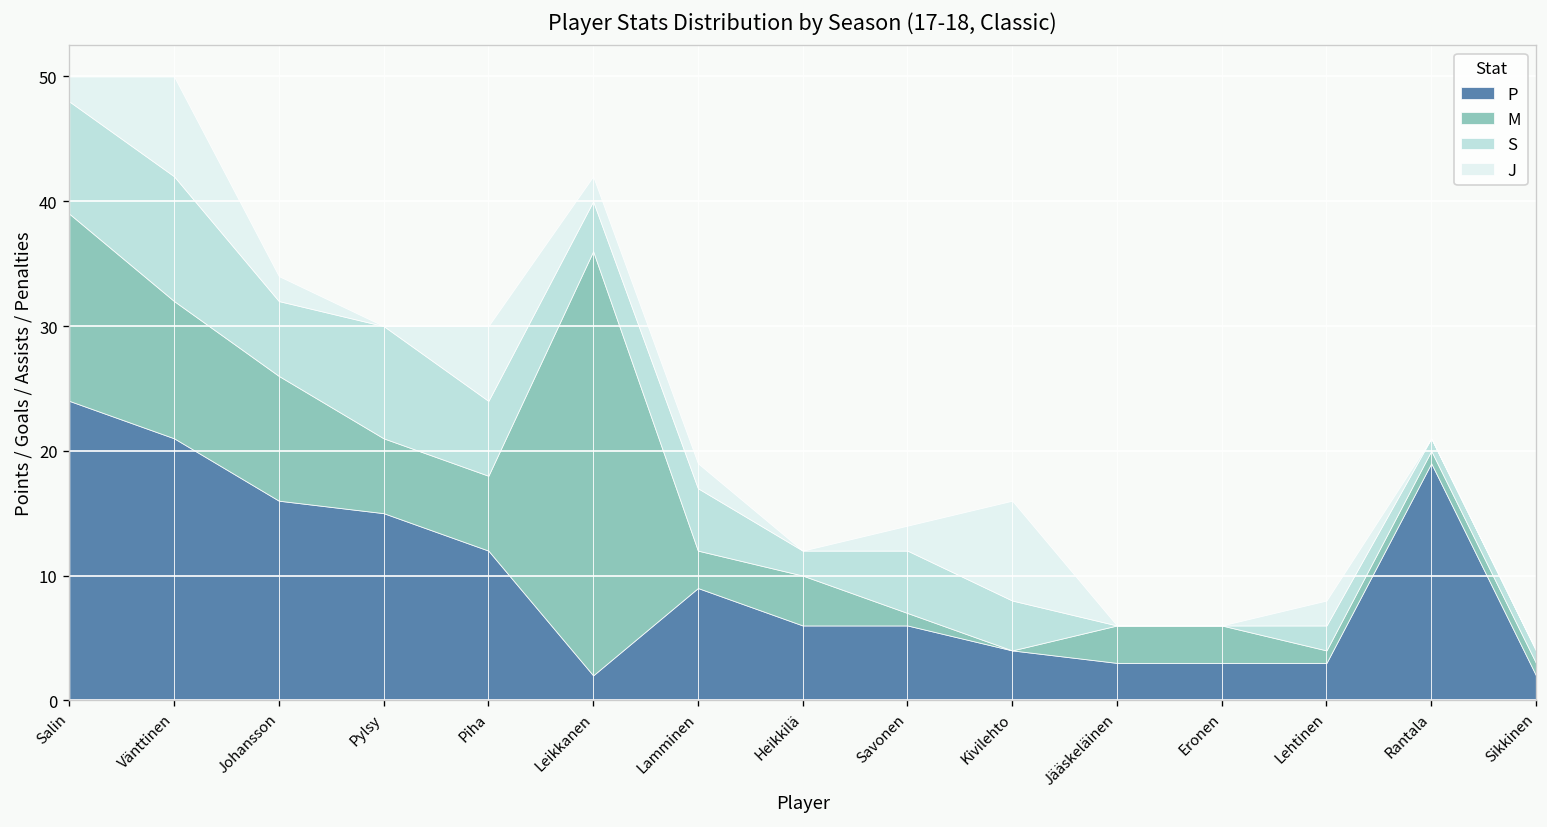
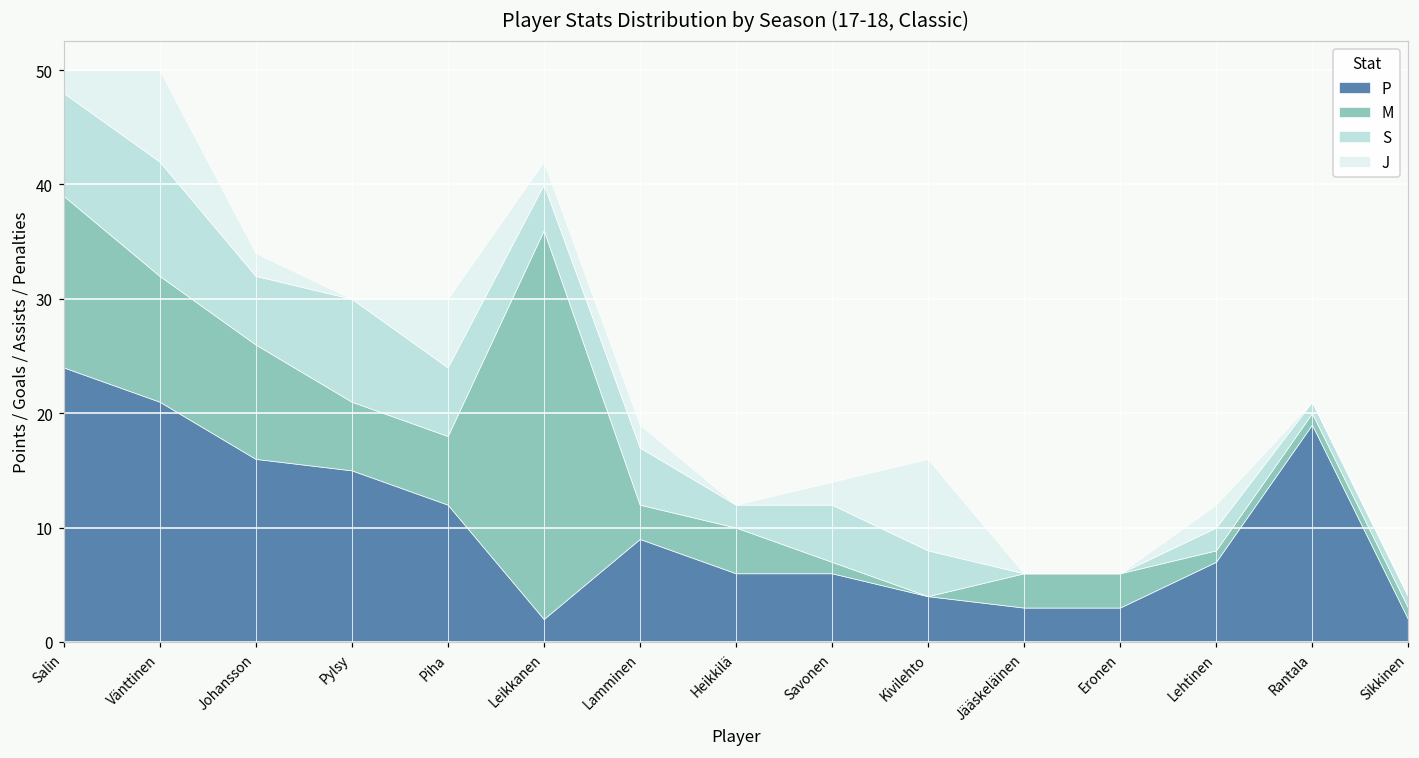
P, Lehtinen: 3 -> 7
